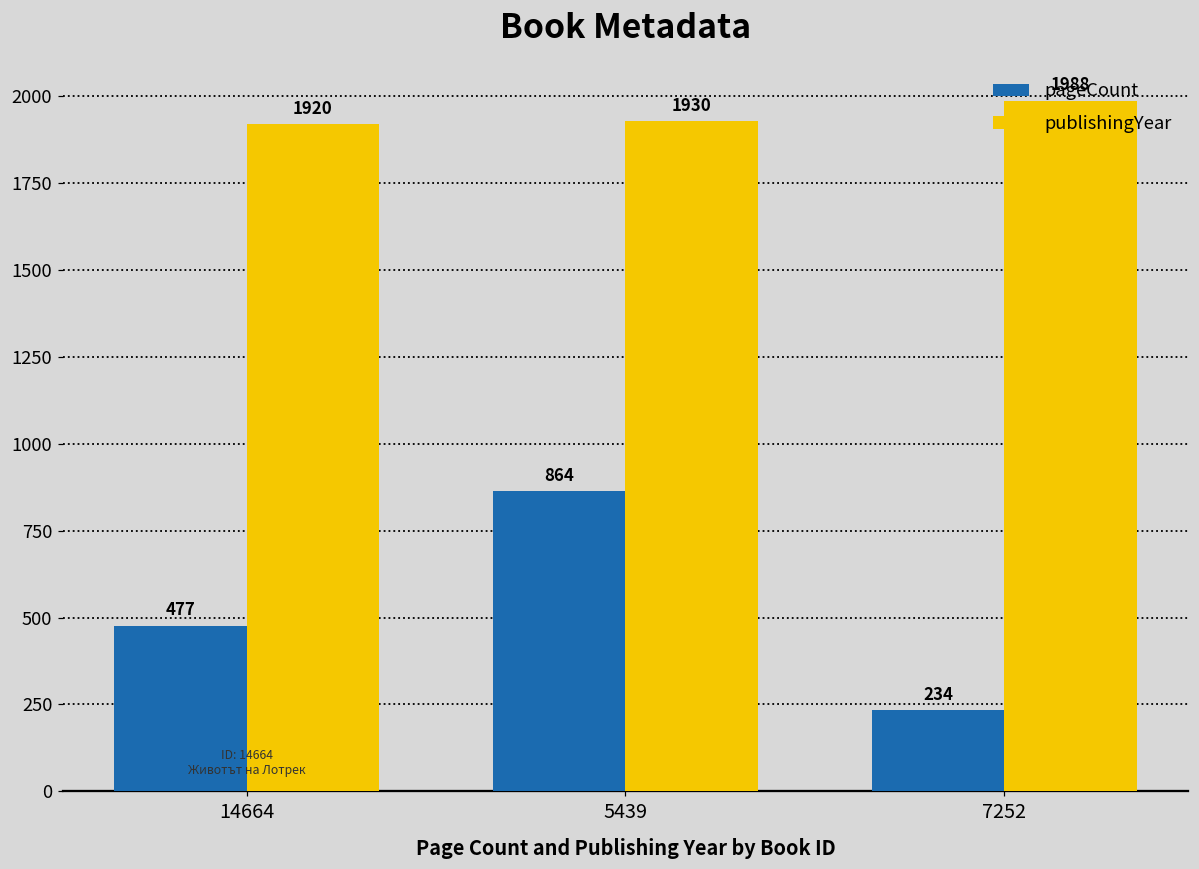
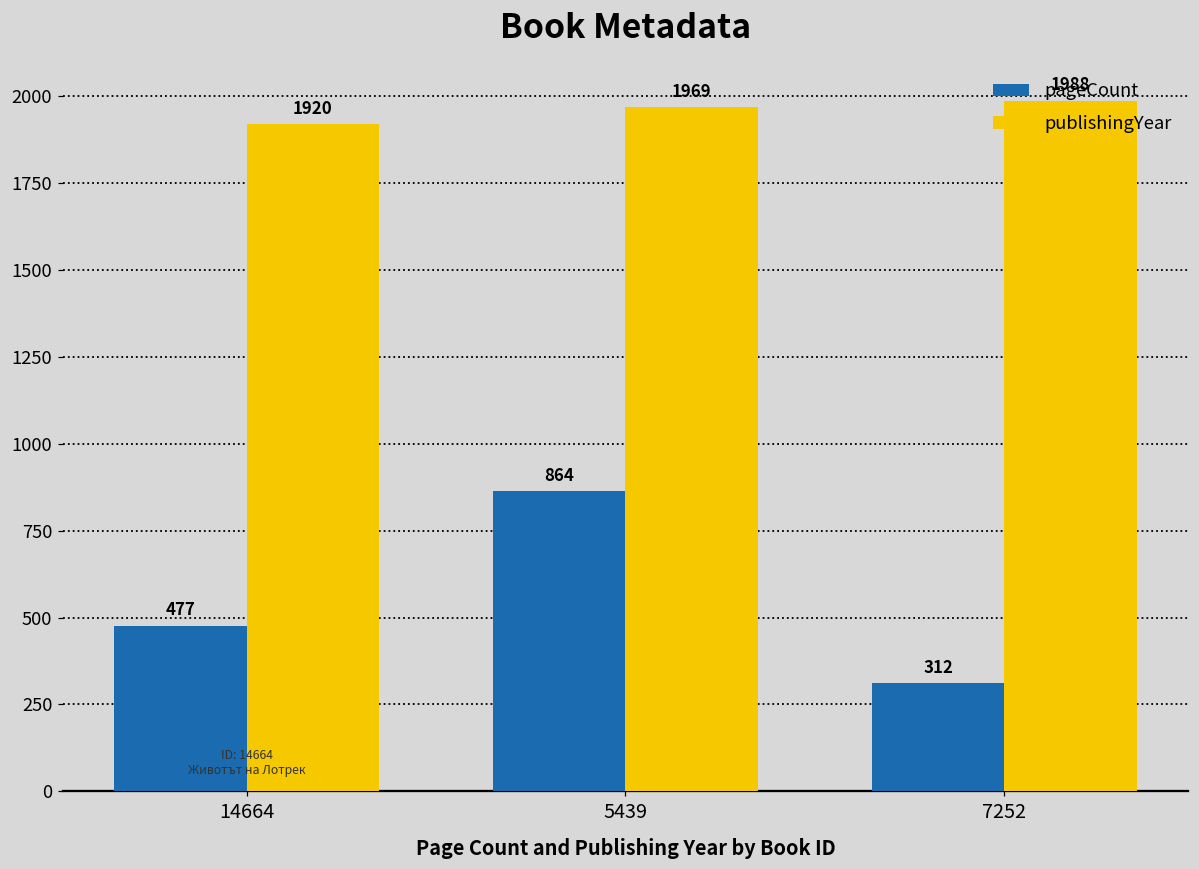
publishingYear, 5439: 1930 -> 1969
pageCount, 7252: 234 -> 312
